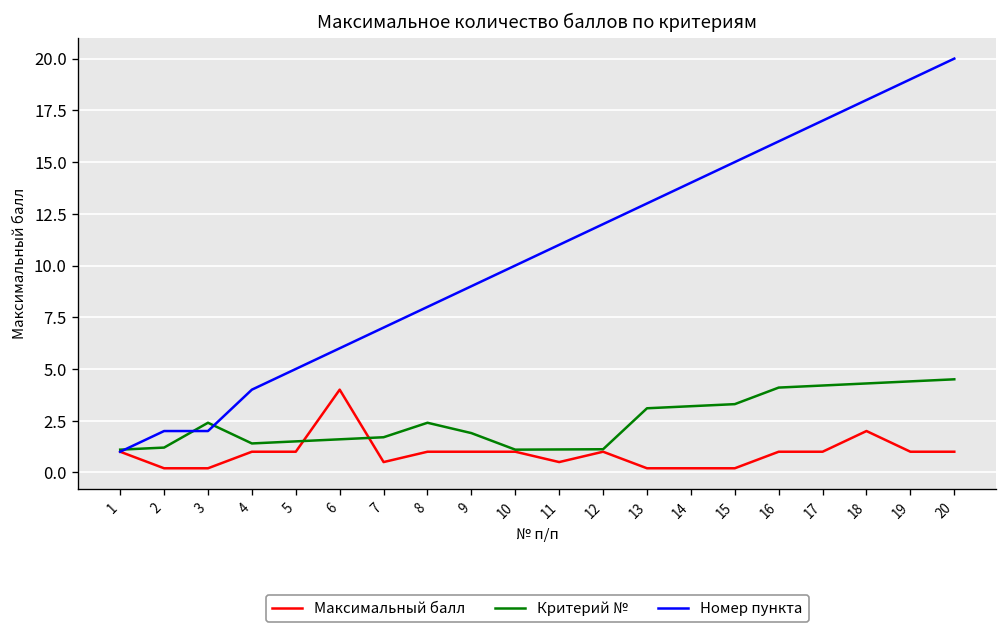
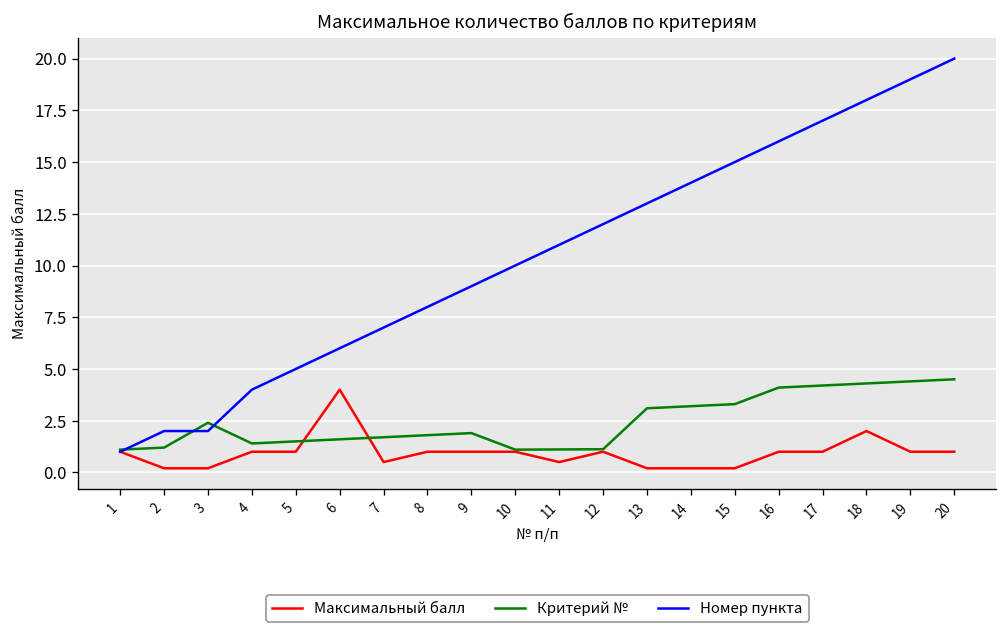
Критерий №, 8: 2.4 -> 1.8
